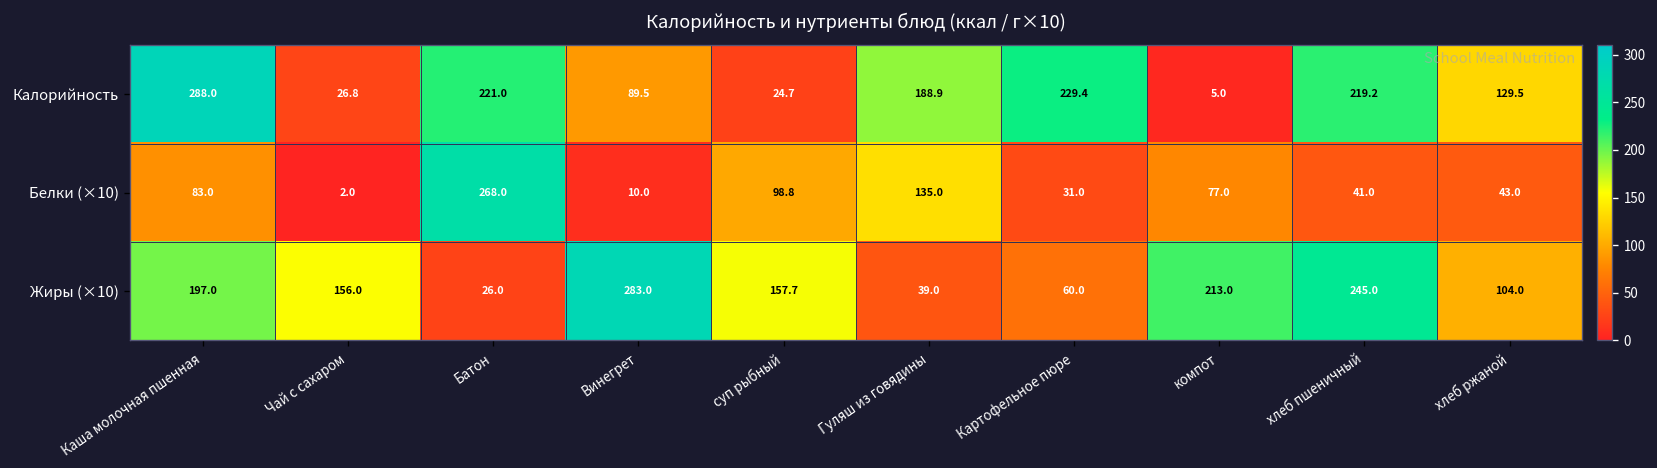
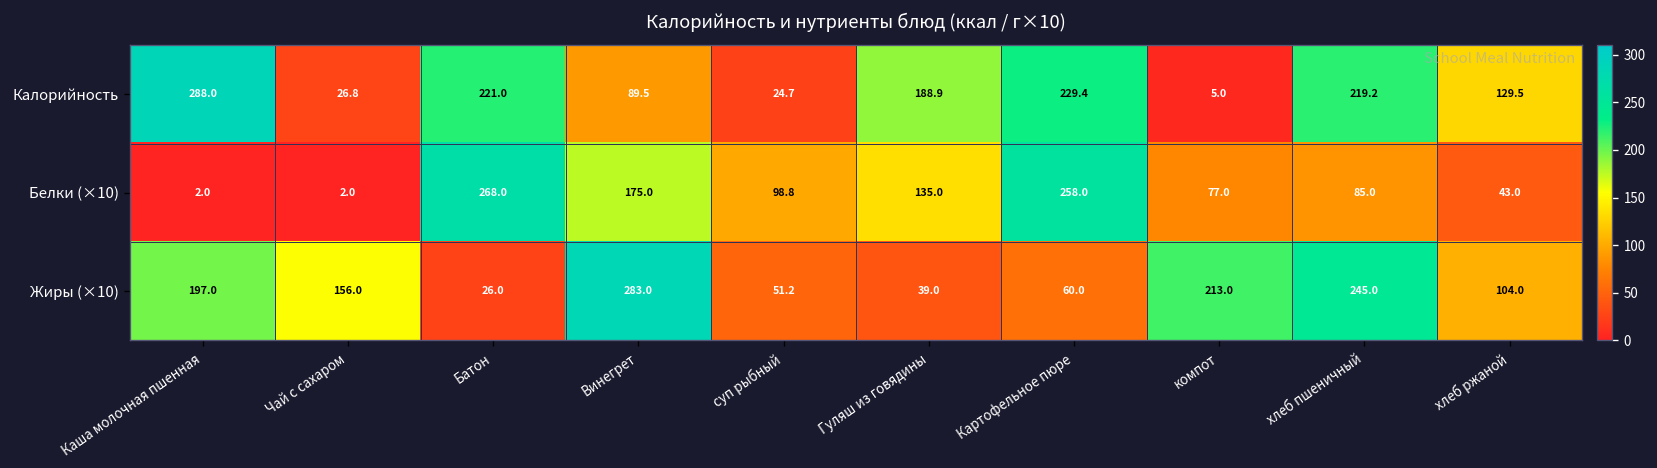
Белки (×10), Каша молочная пшенная: 83.0 -> 2.0
Белки (×10), Винегрет: 10.0 -> 175.0
Белки (×10), Картофельное пюре: 31.0 -> 258.0
Белки (×10), хлеб пшеничный: 41.0 -> 85.0
Жиры (×10), суп рыбный: 157.7 -> 51.2
